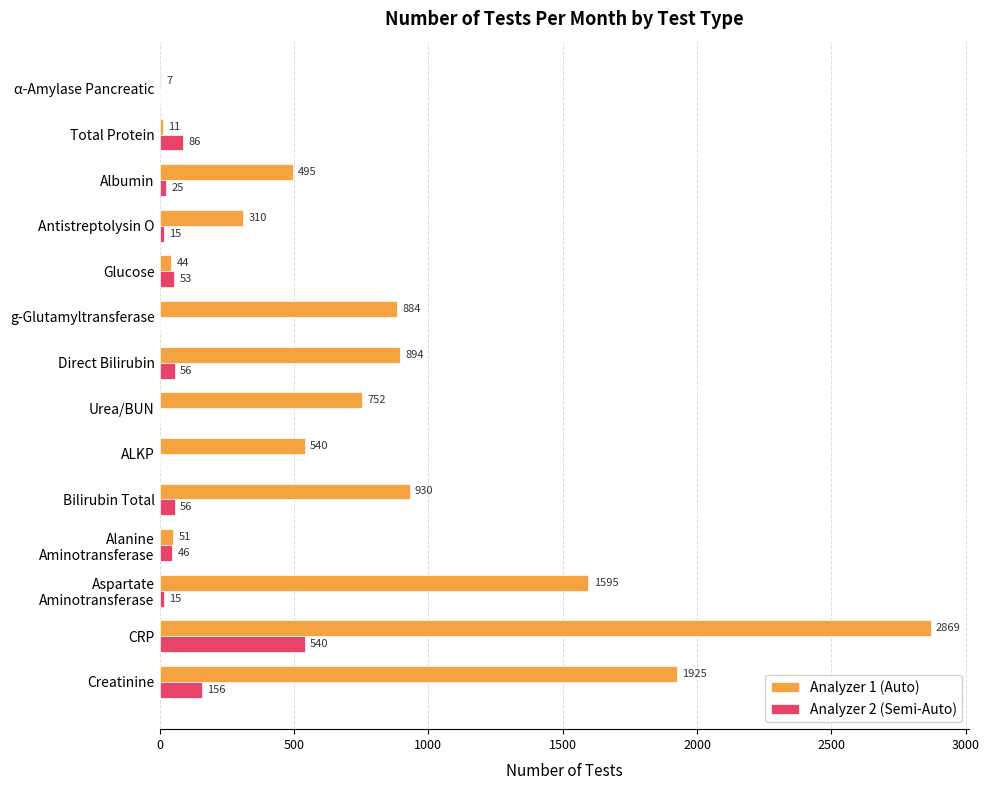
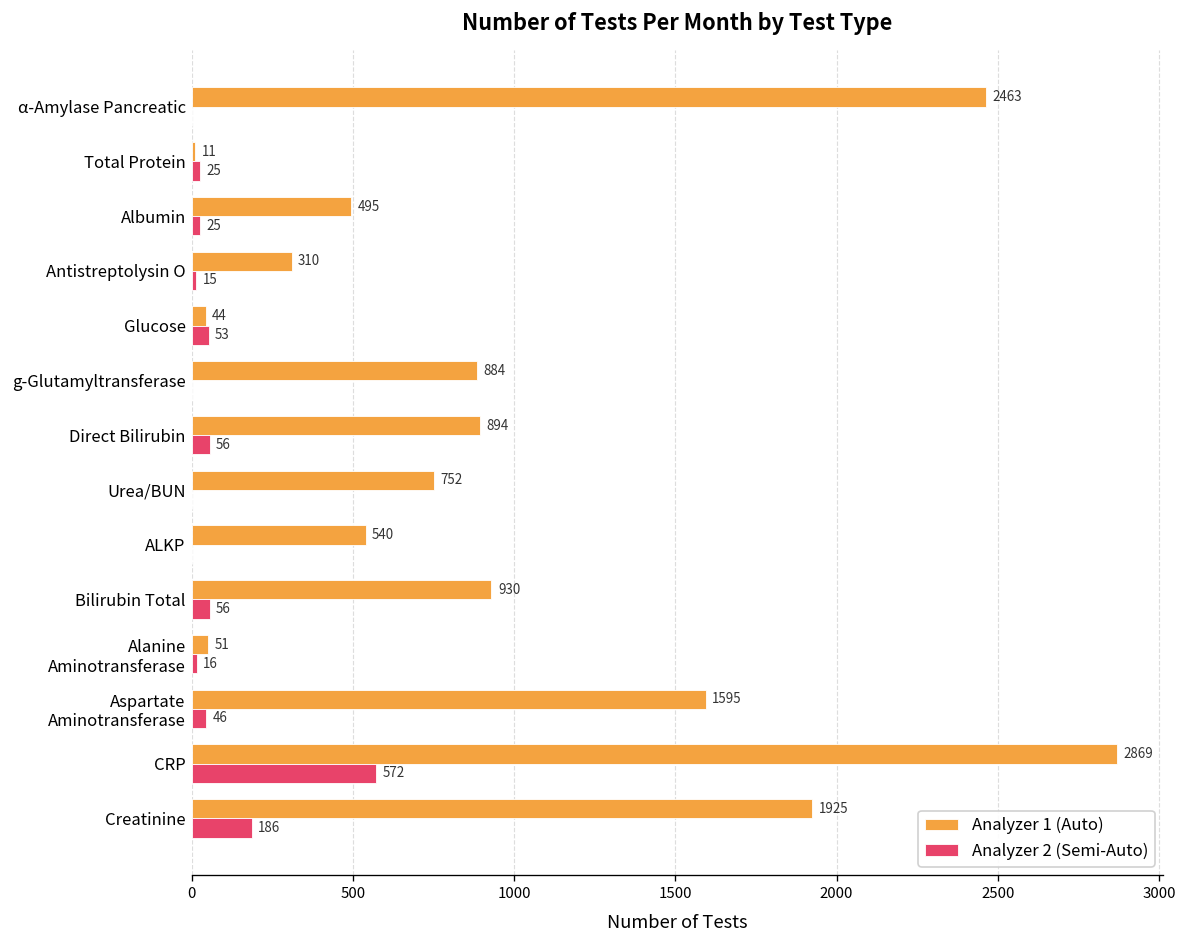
Analyzer 1 (Auto), α-Amylase Pancreatic: 7 -> 2463
Analyzer 2 (Semi-Auto), Total Protein: 86 -> 25
Analyzer 2 (Semi-Auto), Alanine Aminotransferase: 46 -> 16
Analyzer 2 (Semi-Auto), Aspartate Aminotransferase: 15 -> 46
Analyzer 2 (Semi-Auto), CRP: 540 -> 572
Analyzer 2 (Semi-Auto), Creatinine: 156 -> 186
